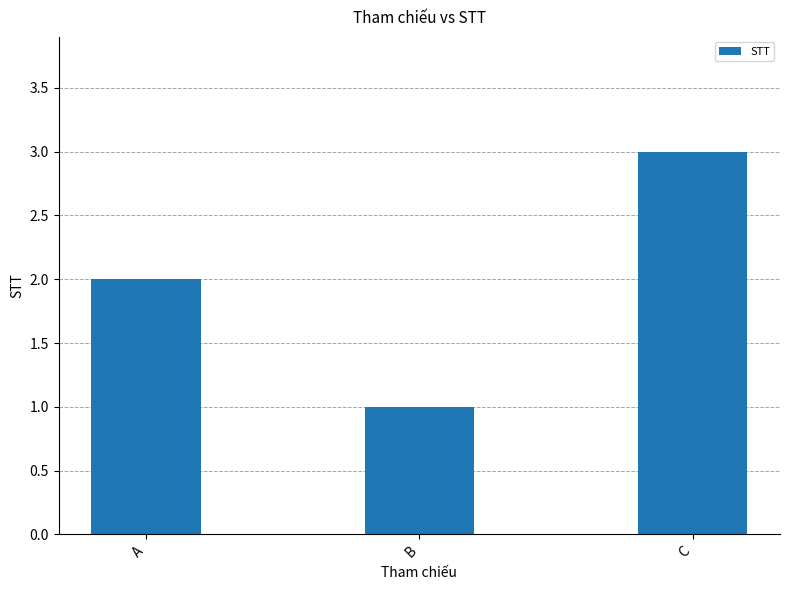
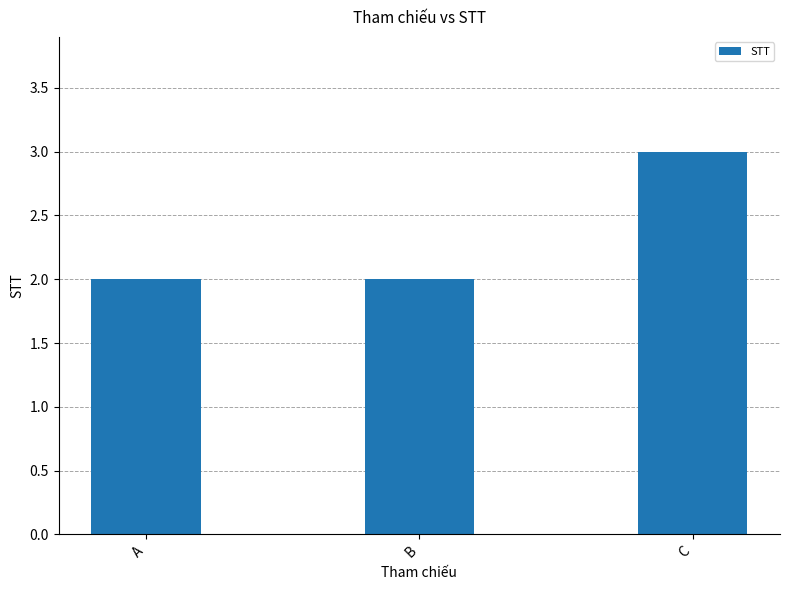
B: 1 -> 2
